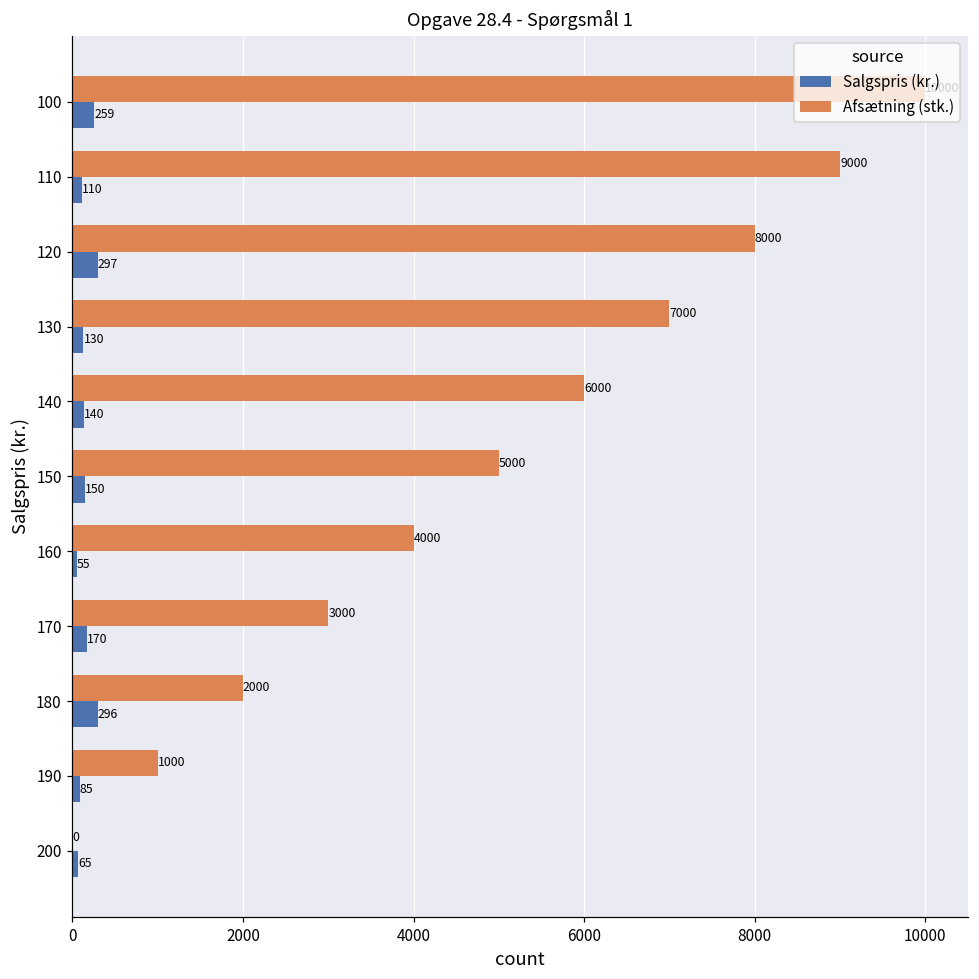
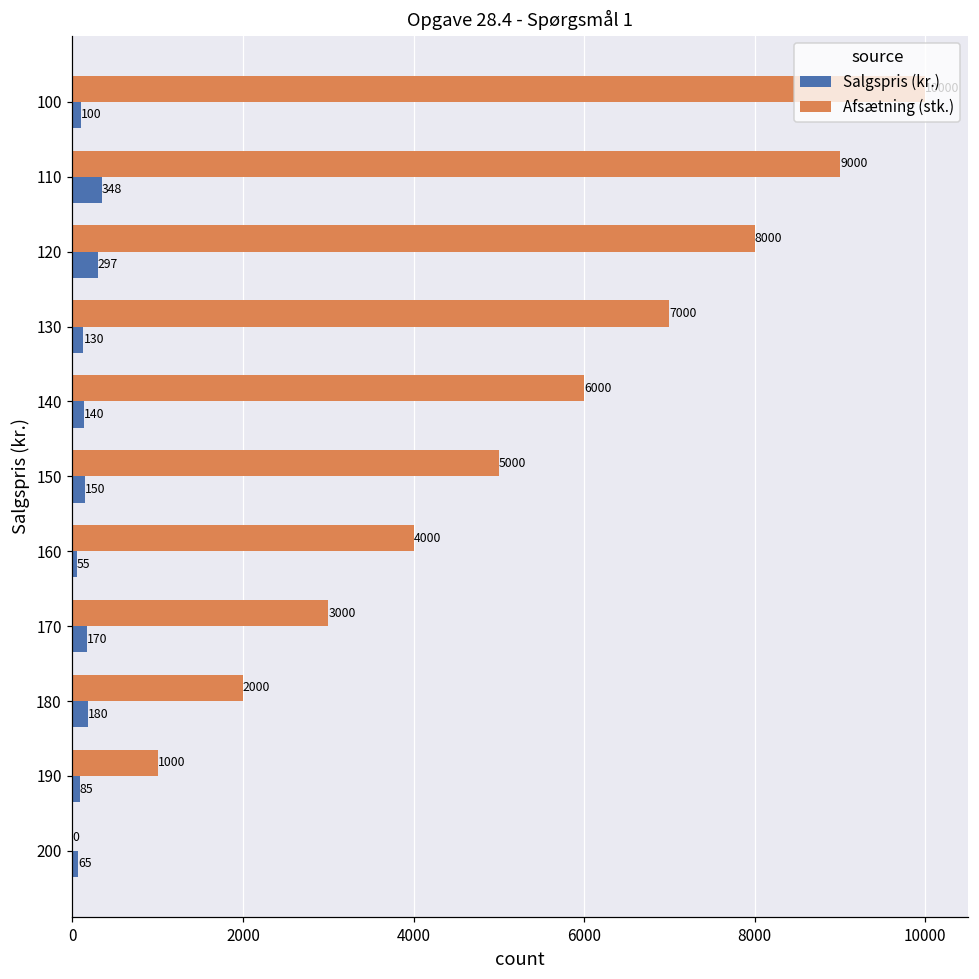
Salgspris (kr.), 100: 259 -> 100
Salgspris (kr.), 110: 110 -> 348
Salgspris (kr.), 180: 296 -> 180
